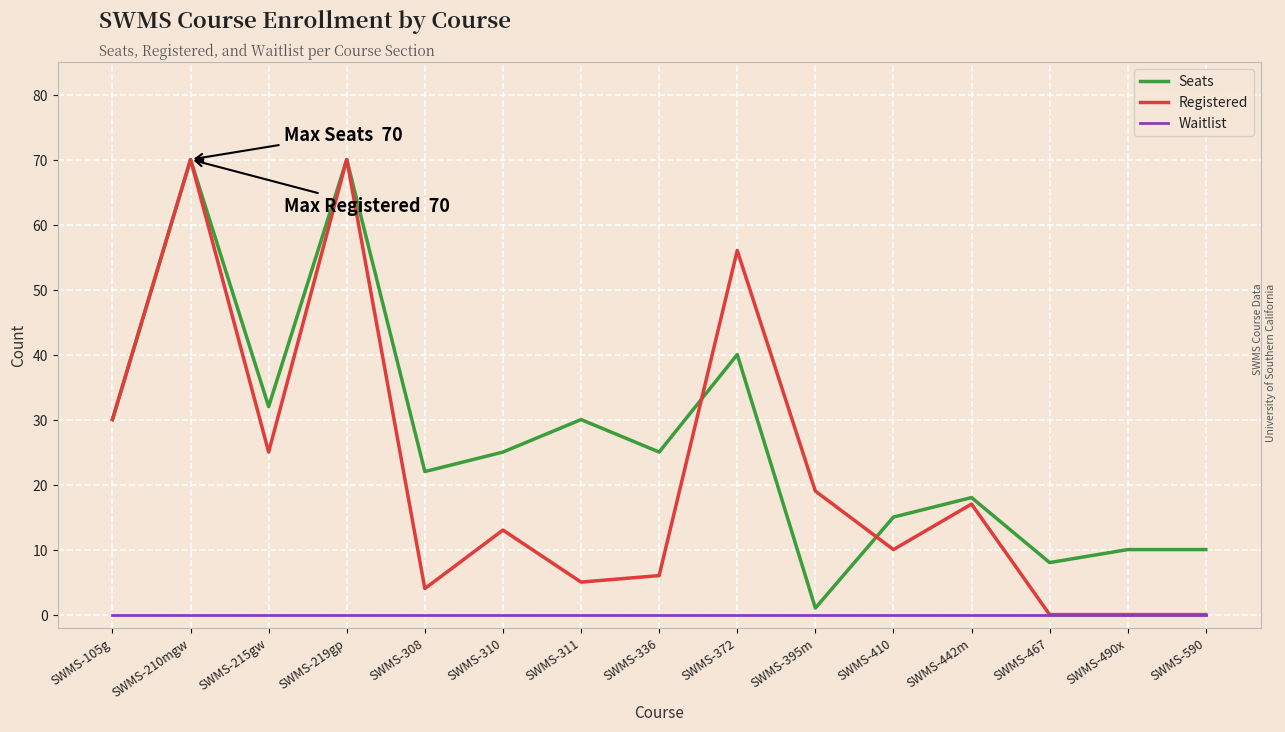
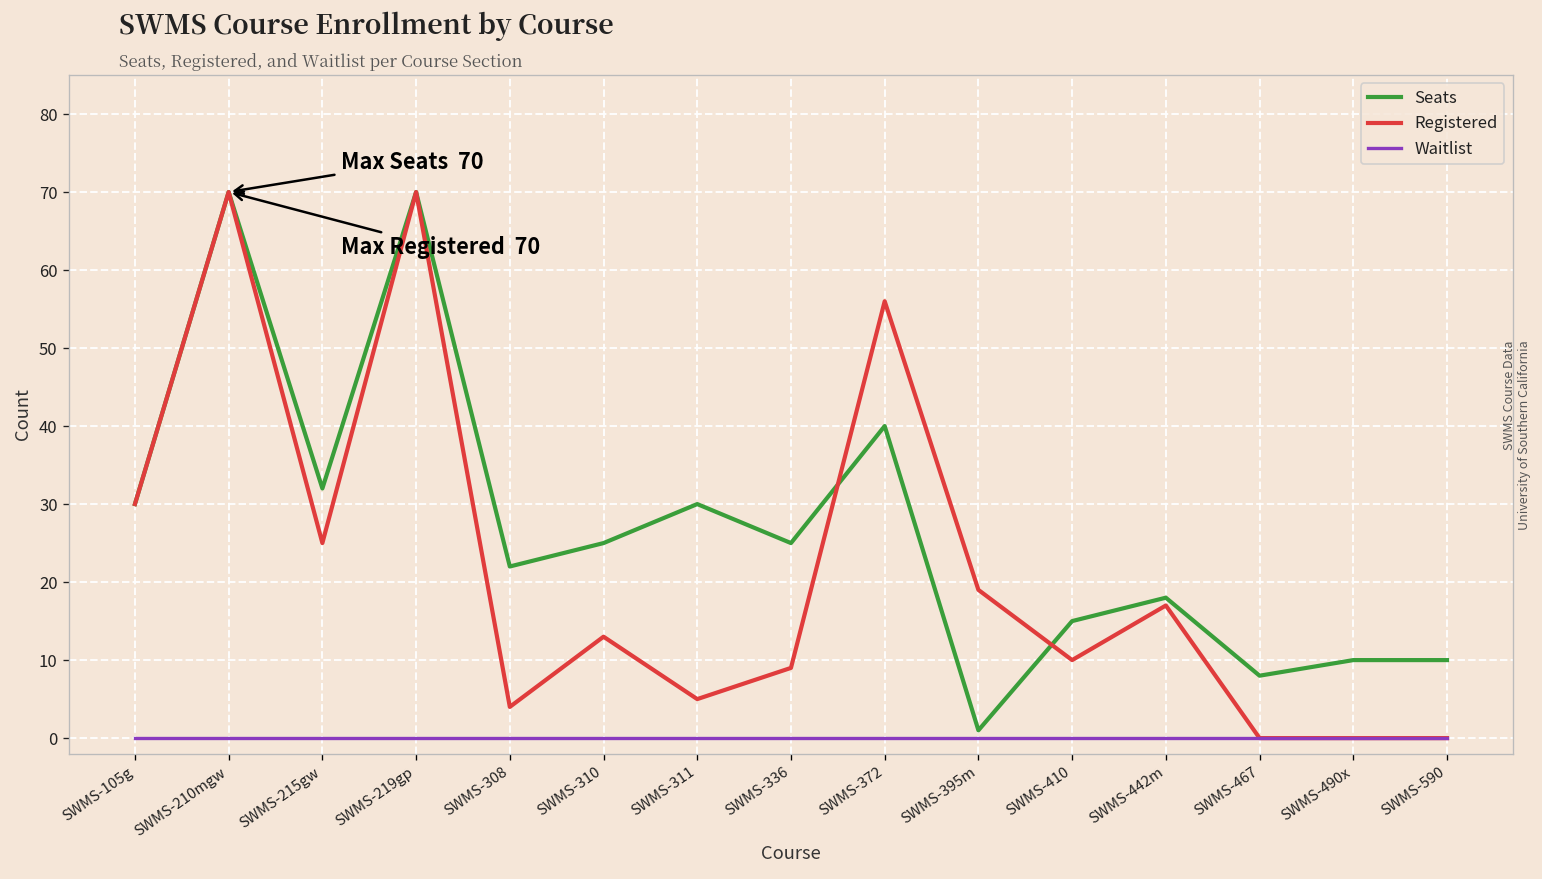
Registered, SWMS-336: 6 -> 9
